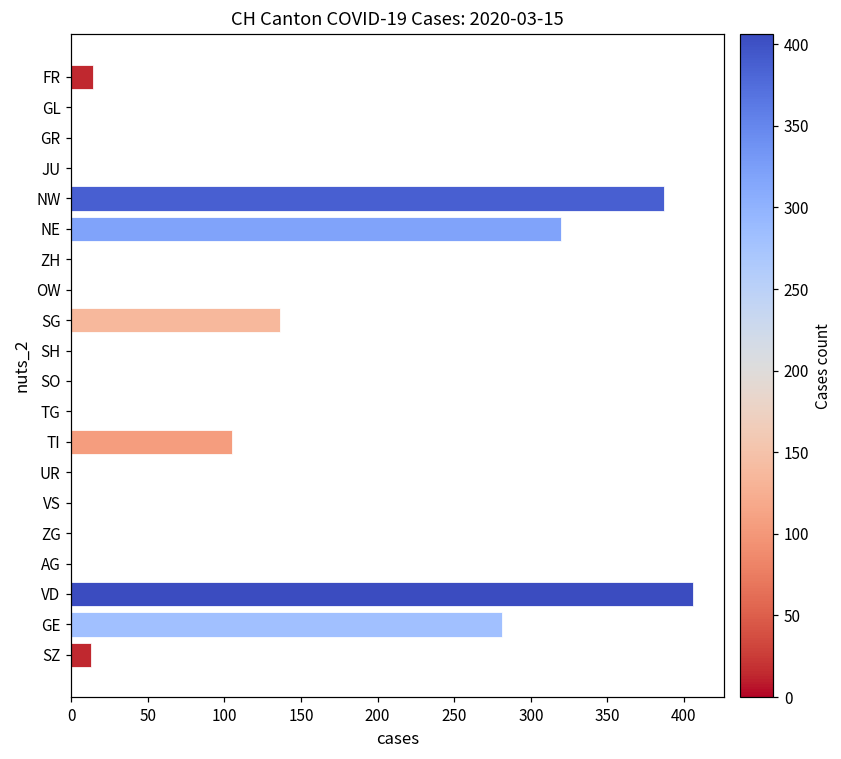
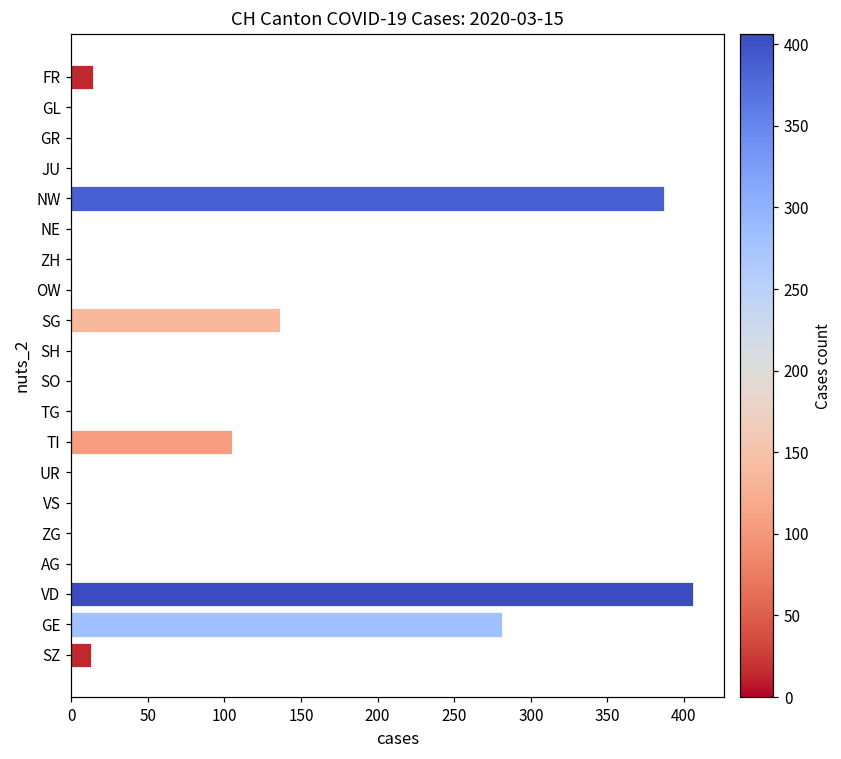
NE: 320 -> 0
